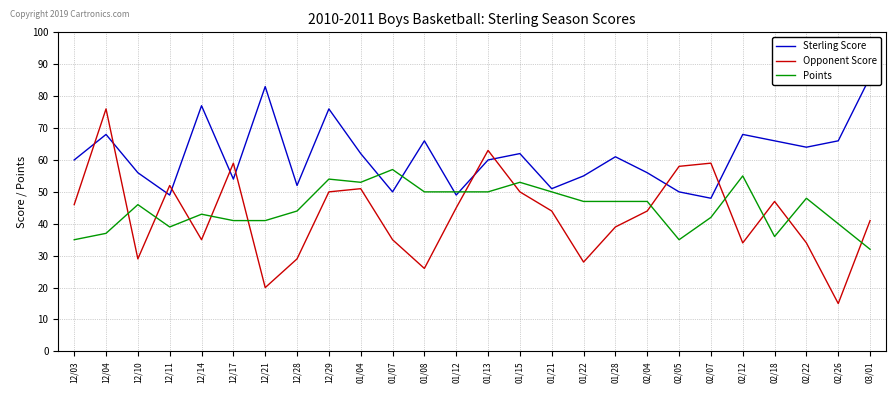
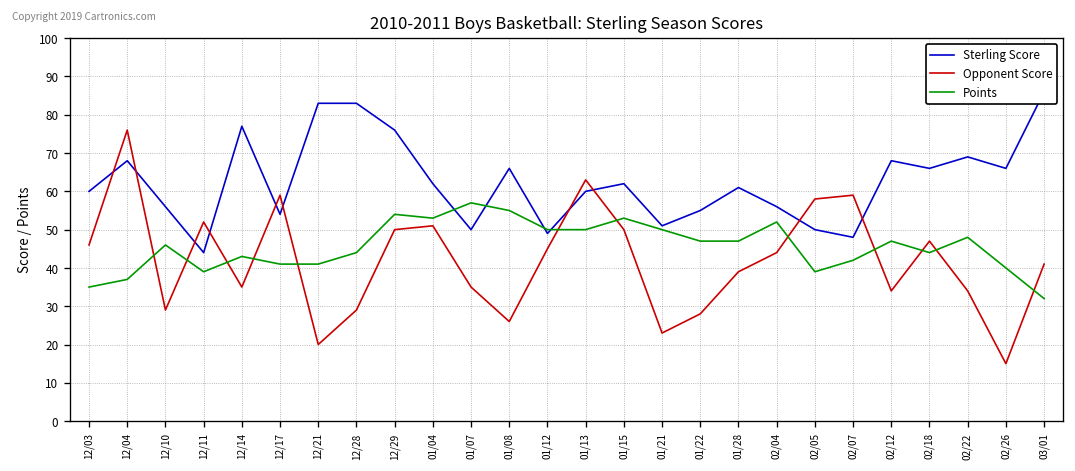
Sterling Score, 12/11: 49 -> 44
Sterling Score, 12/28: 52 -> 83
Points, 01/08: 50 -> 55
Opponent Score, 01/21: 44 -> 23
Points, 02/04: 47 -> 52
Points, 02/05: 35 -> 39
Points, 02/12: 55 -> 47
Points, 02/18: 36 -> 44
Sterling Score, 02/22: 64 -> 69
